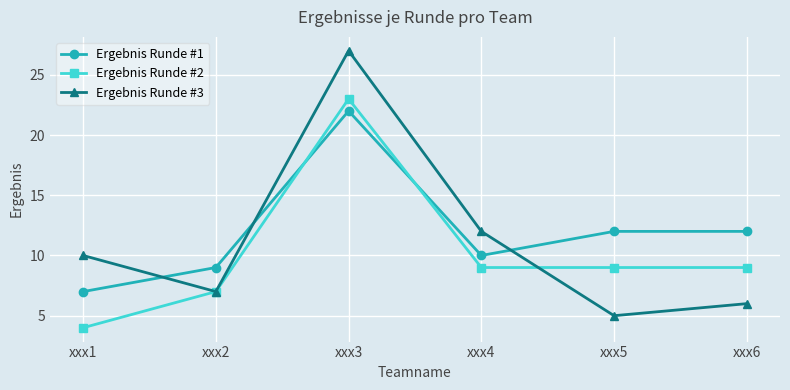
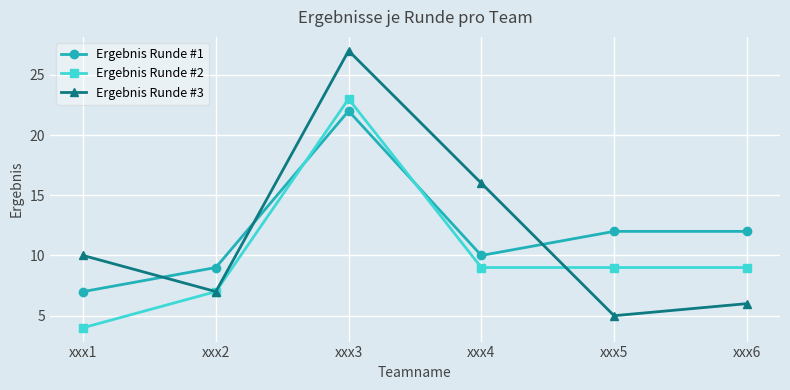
Ergebnis Runde #3, xxx4: 12 -> 16
